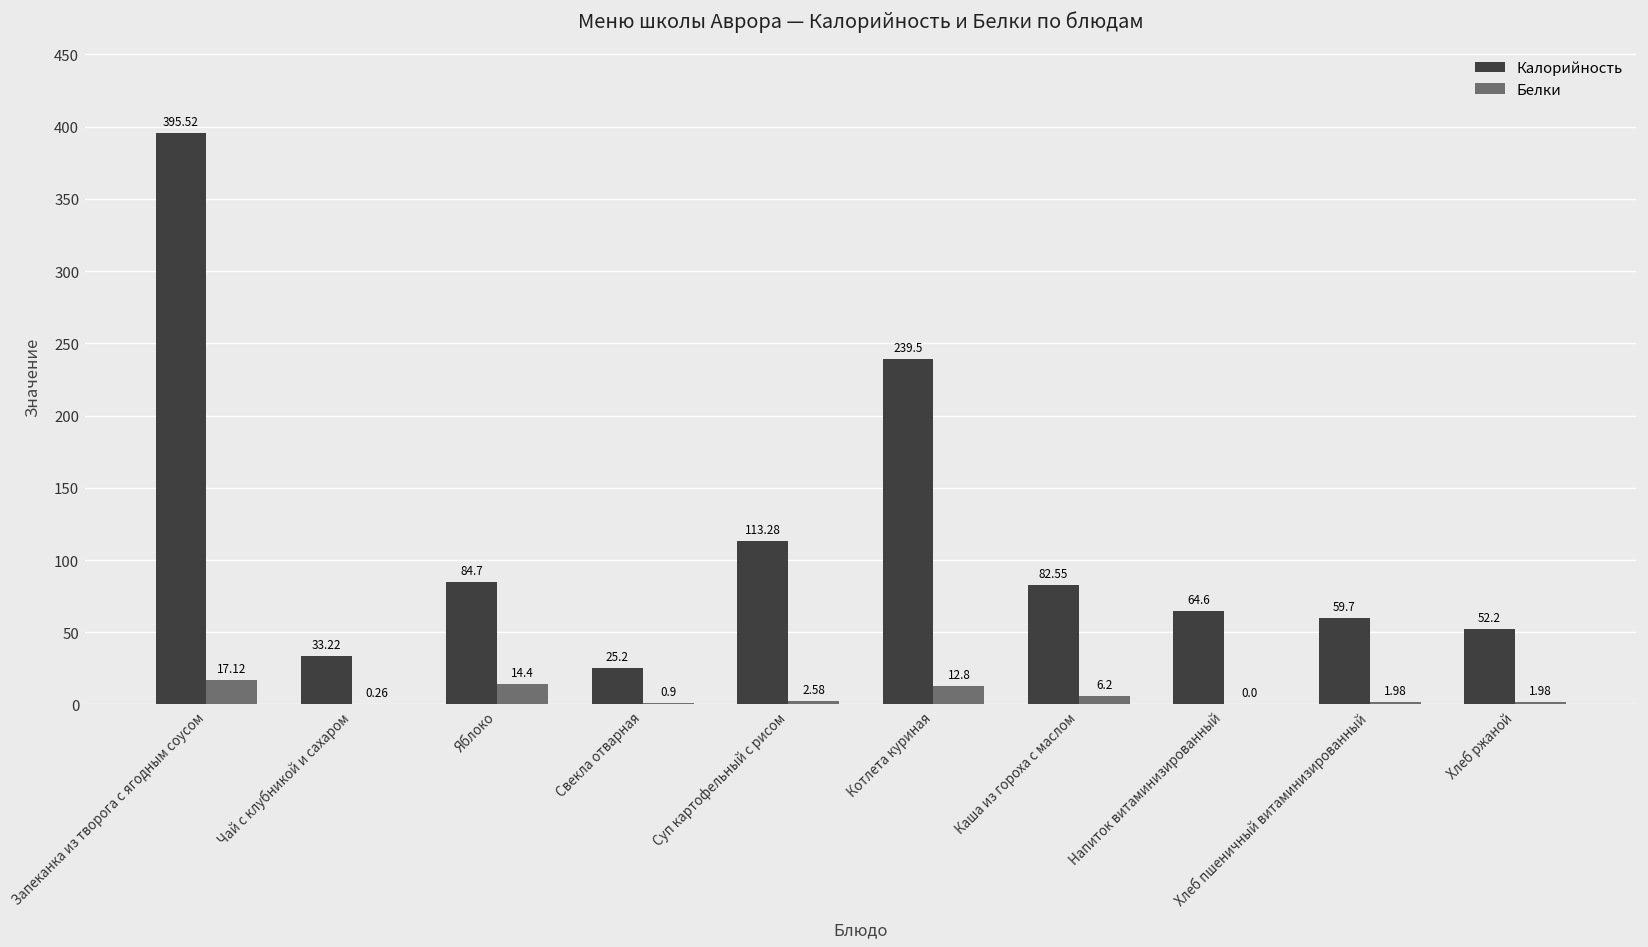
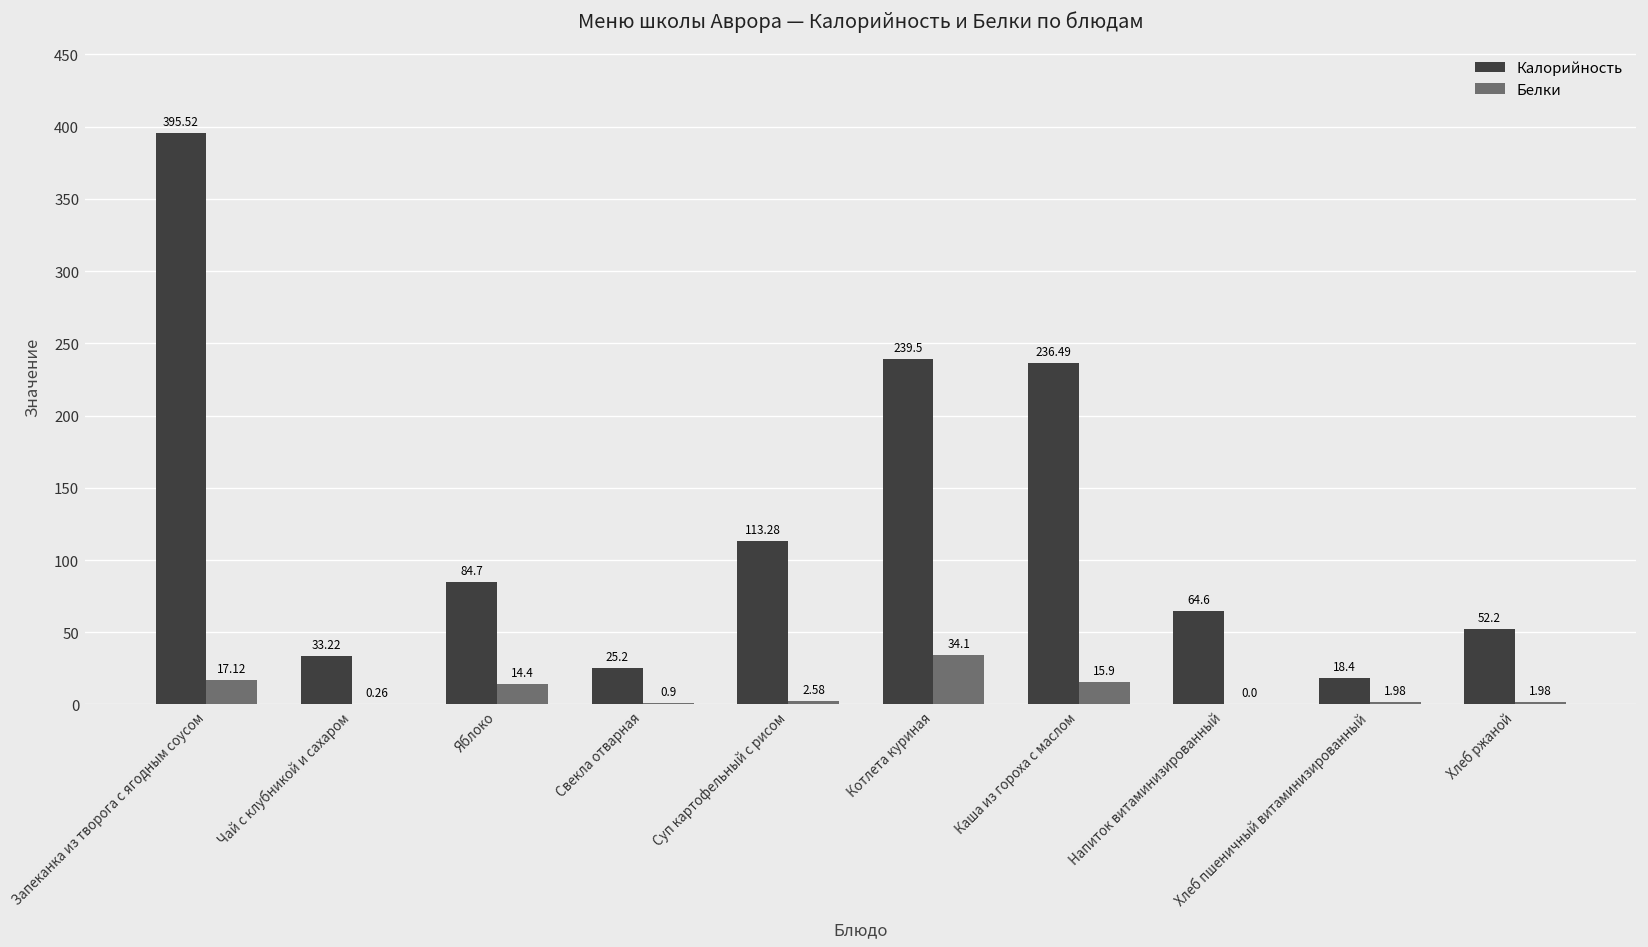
Белки, Котлета куриная: 12.8 -> 34.1
Калорийность, Каша из гороха с маслом: 82.55 -> 236.49
Белки, Каша из гороха с маслом: 6.2 -> 15.9
Калорийность, Хлеб пшеничный витаминизированный: 59.7 -> 18.4
